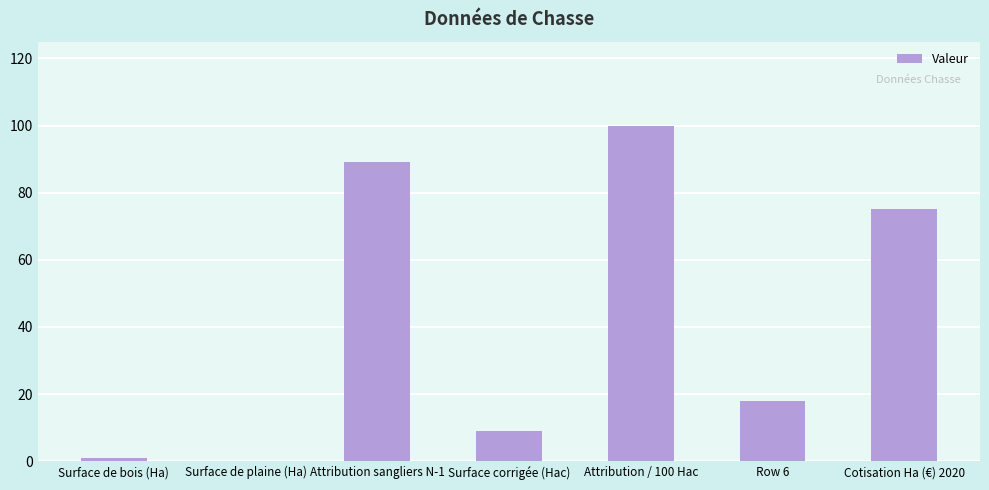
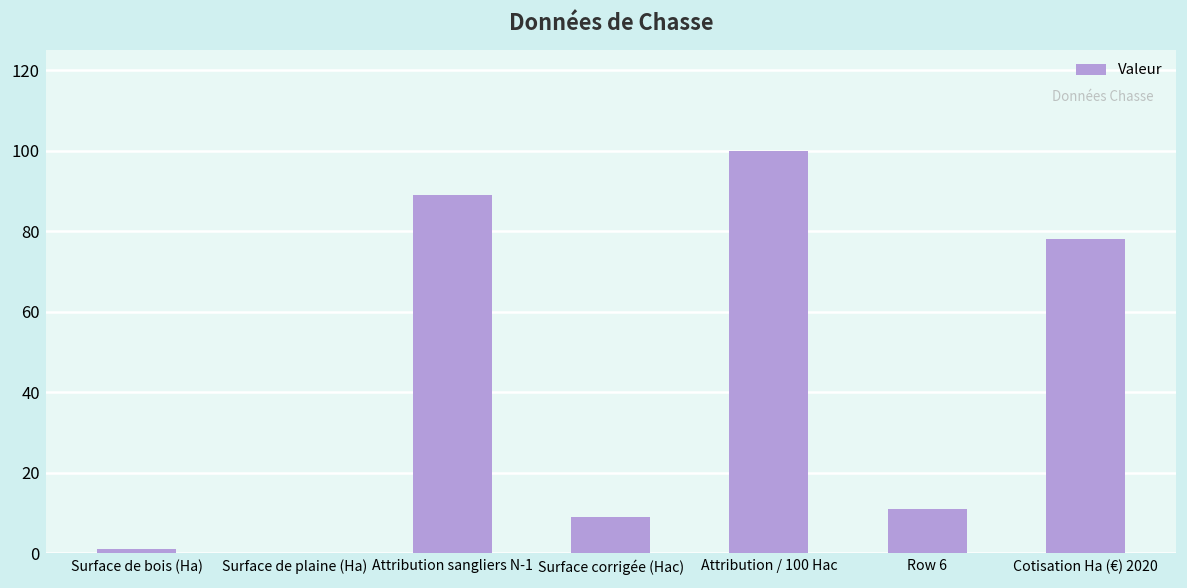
Row 6: 18 -> 11
Cotisation Ha (€) 2020: 75 -> 78
